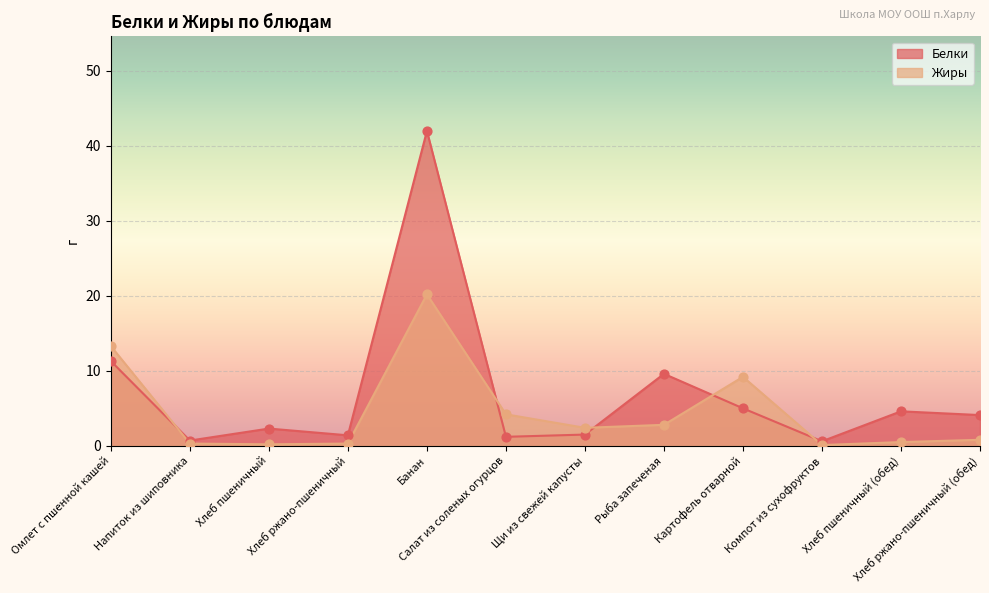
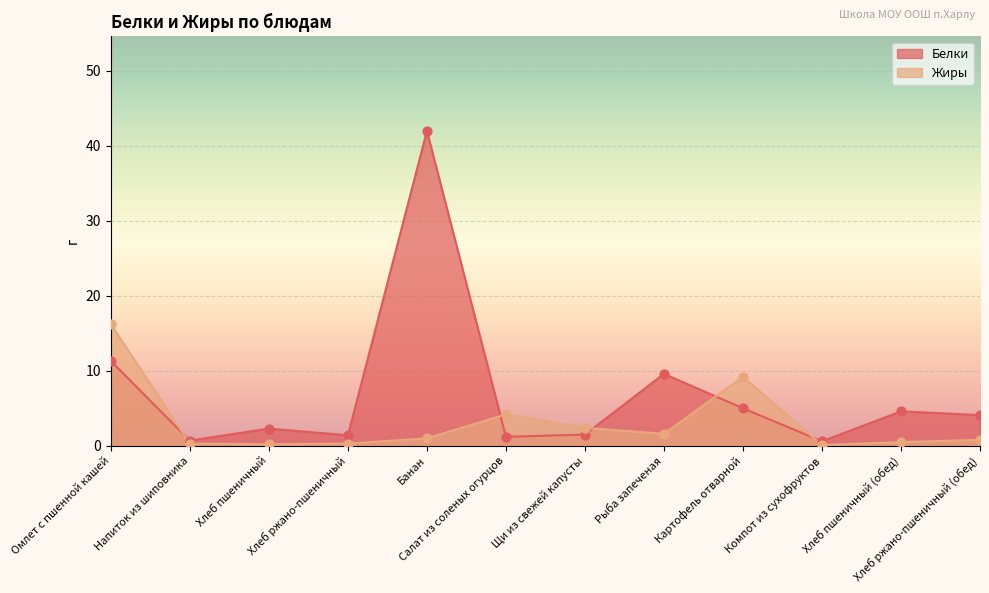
Жиры, Омлет с пшенной кашей: 13 -> 16
Жиры, Банан: 20 -> 1
Жиры, Рыба запеченая: 3 -> 2
